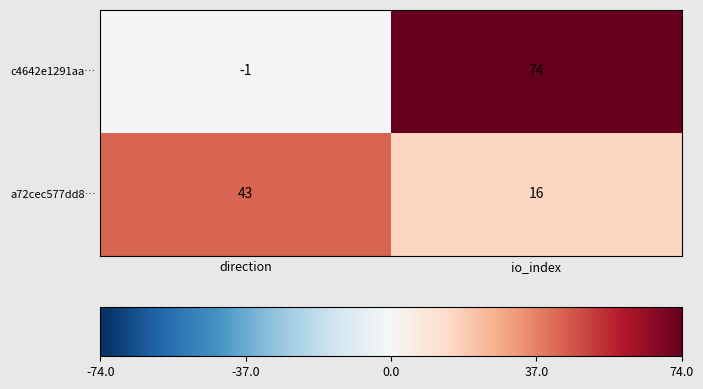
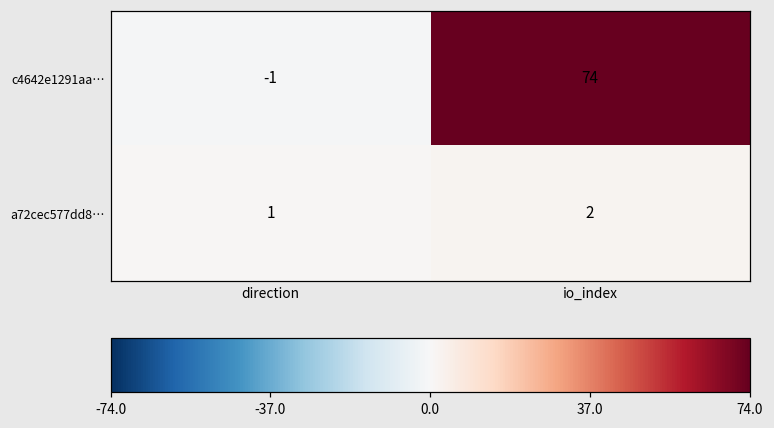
a72cec577dd8…, direction: 43 -> 1
a72cec577dd8…, io_index: 16 -> 2
